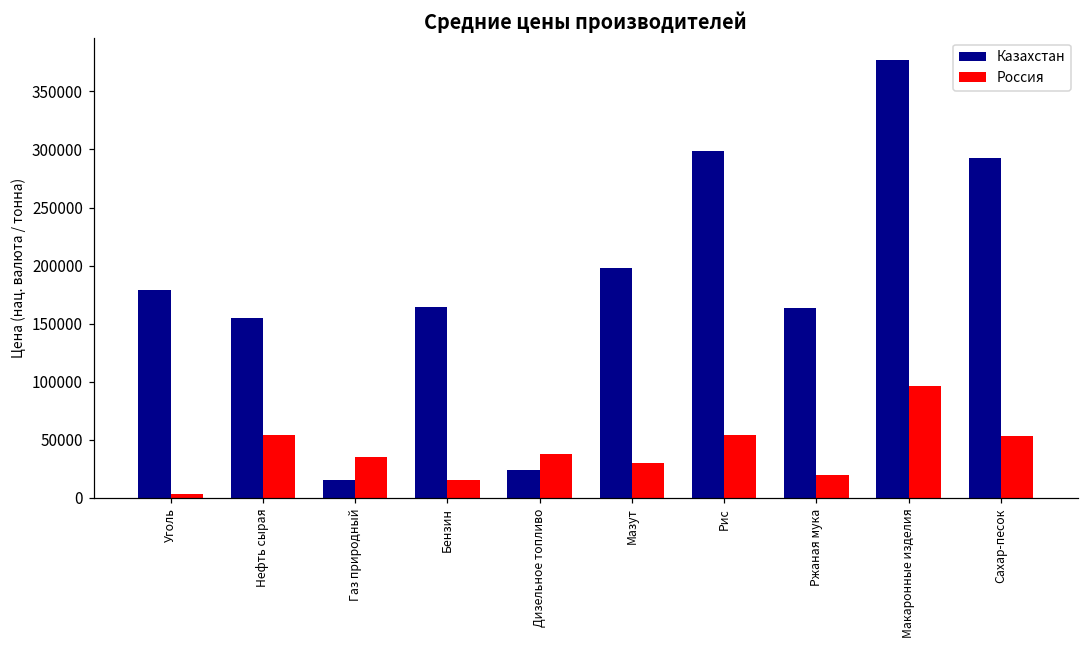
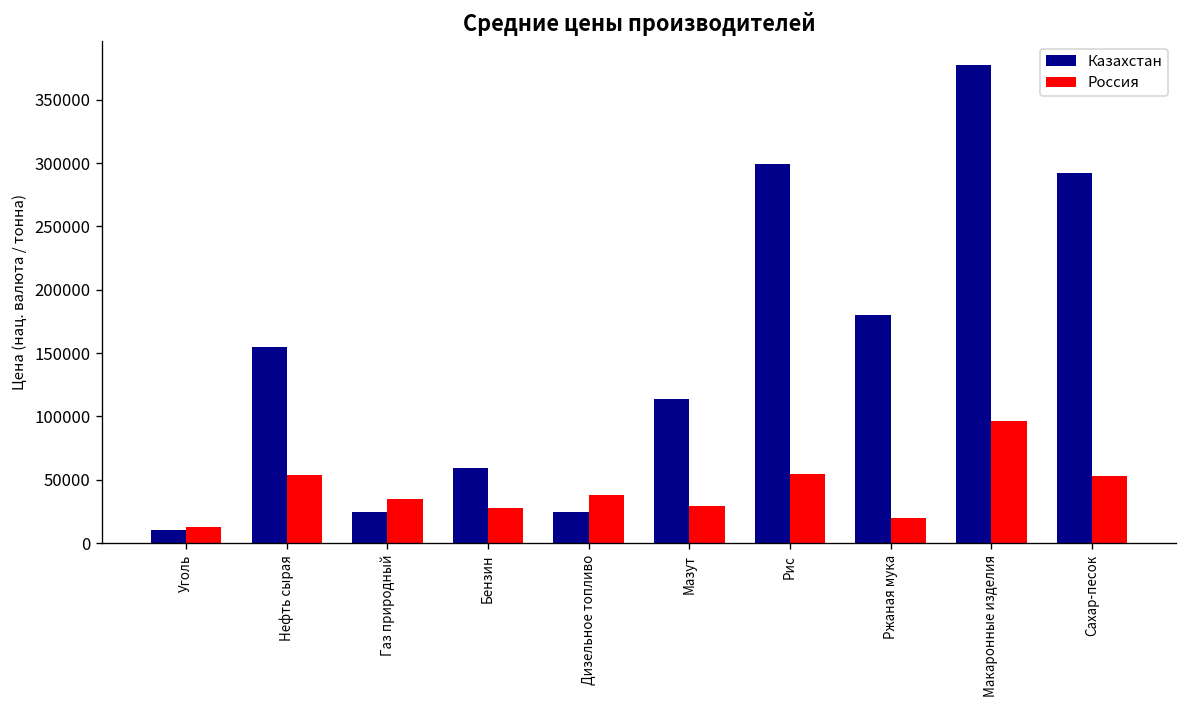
Казахстан, Уголь: 179000 -> 10000
Россия, Уголь: 4000 -> 13000
Казахстан, Газ природный: 15000 -> 25000
Казахстан, Бензин: 164000 -> 59000
Россия, Бензин: 15000 -> 27000
Казахстан, Мазут: 198000 -> 114000
Казахстан, Ржаная мука: 164000 -> 180000
